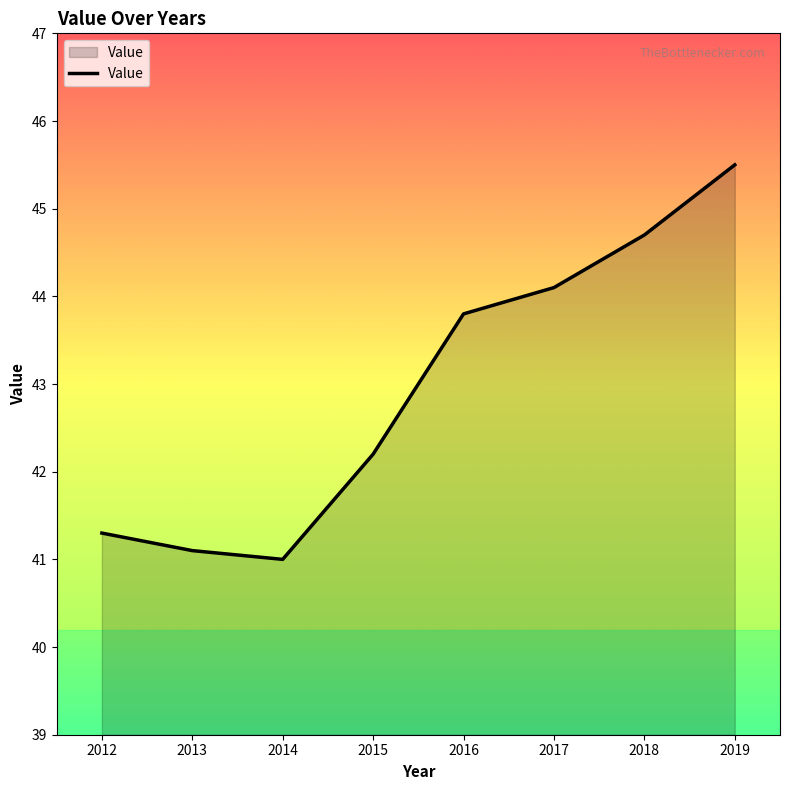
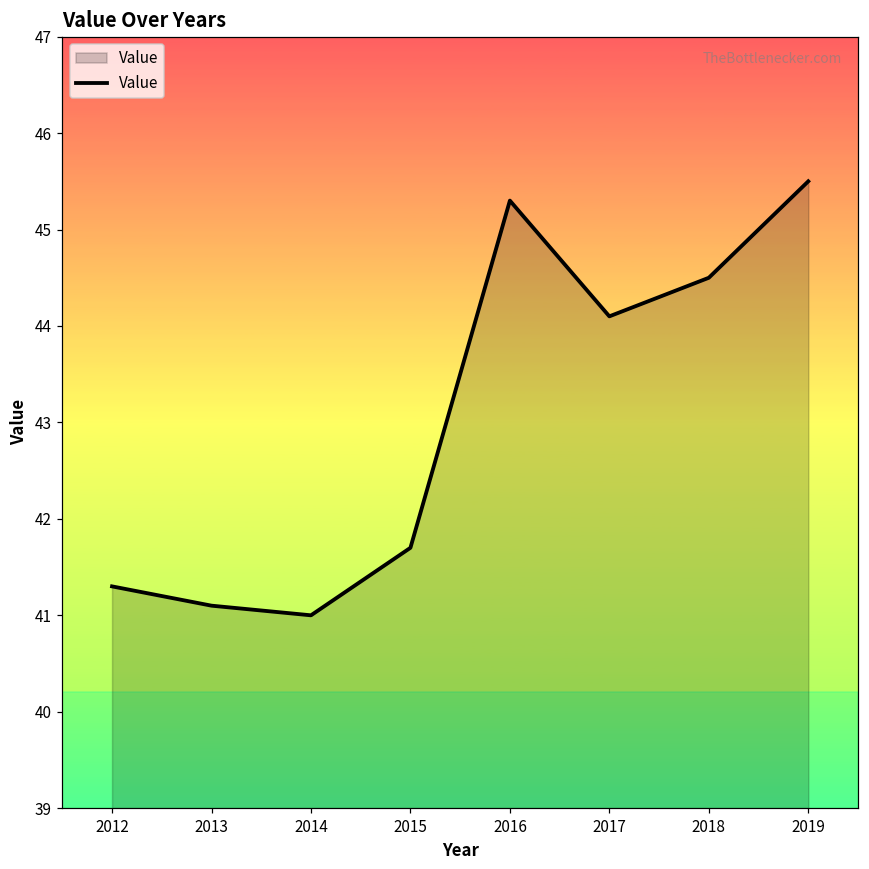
2015: 42.2 -> 41.7
2016: 43.8 -> 45.3
2018: 44.7 -> 44.5
